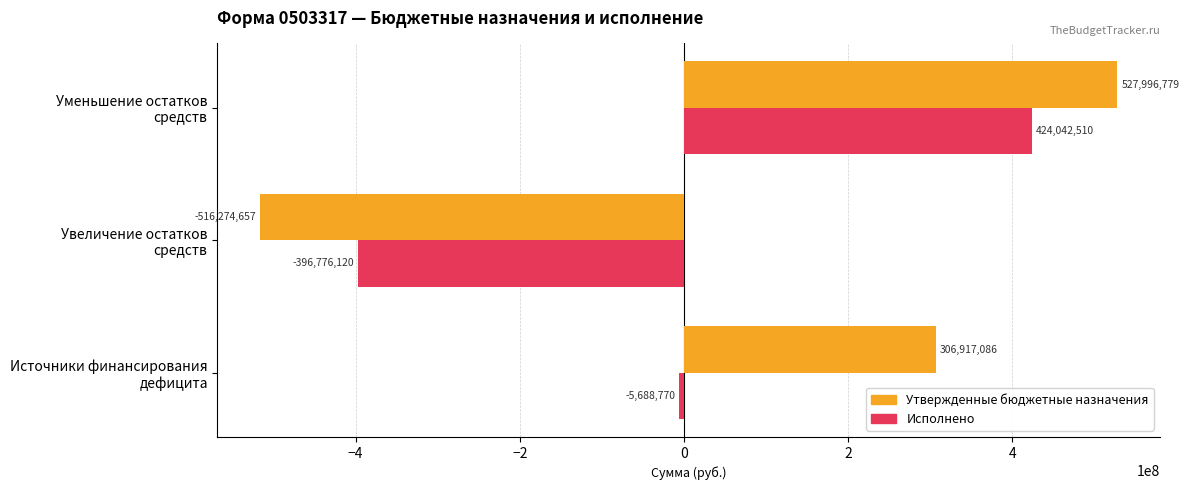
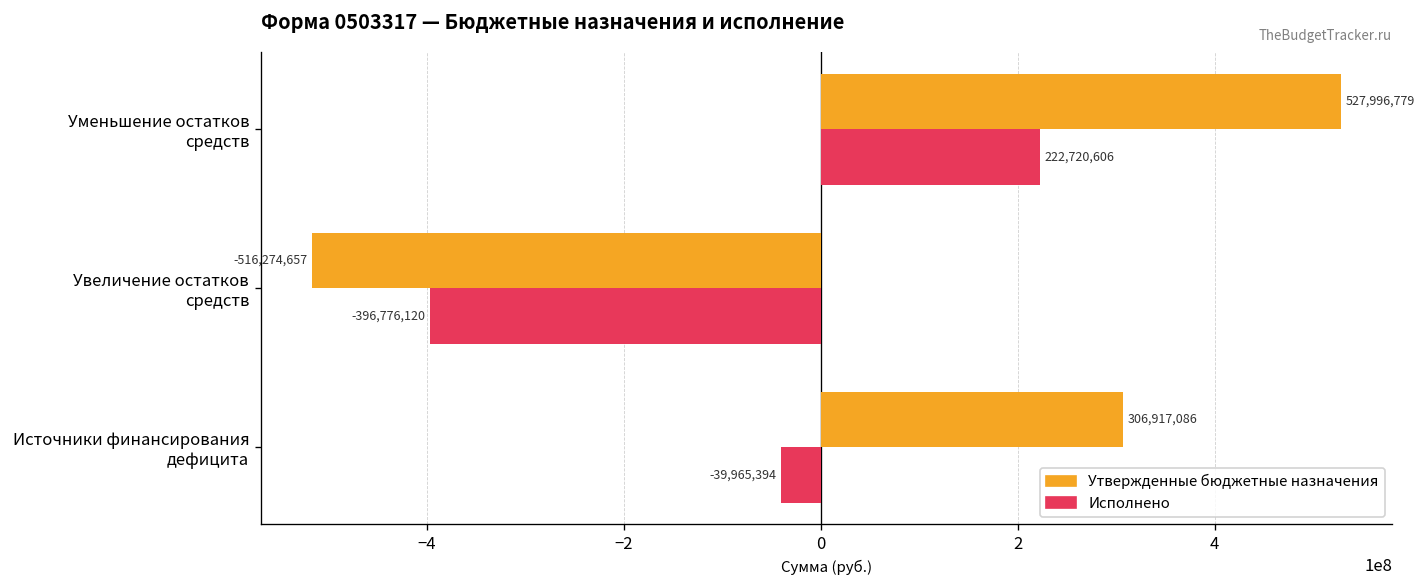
Исполнено, Уменьшение остатков средств: 424,042,510 -> 222,720,606
Исполнено, Источники финансирования дефицита: -5,688,770 -> -39,965,394
